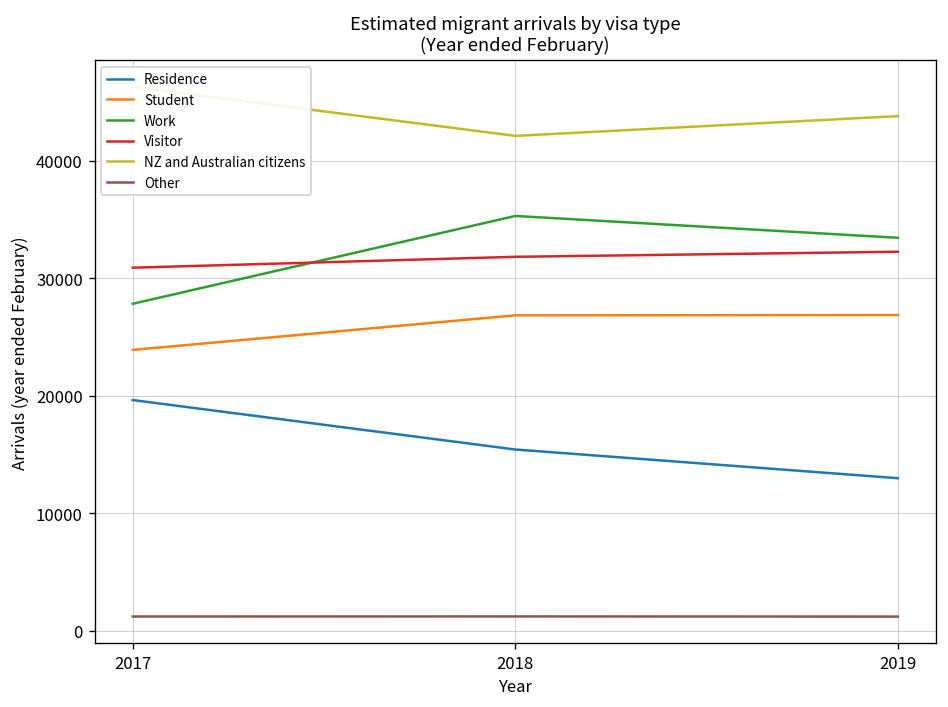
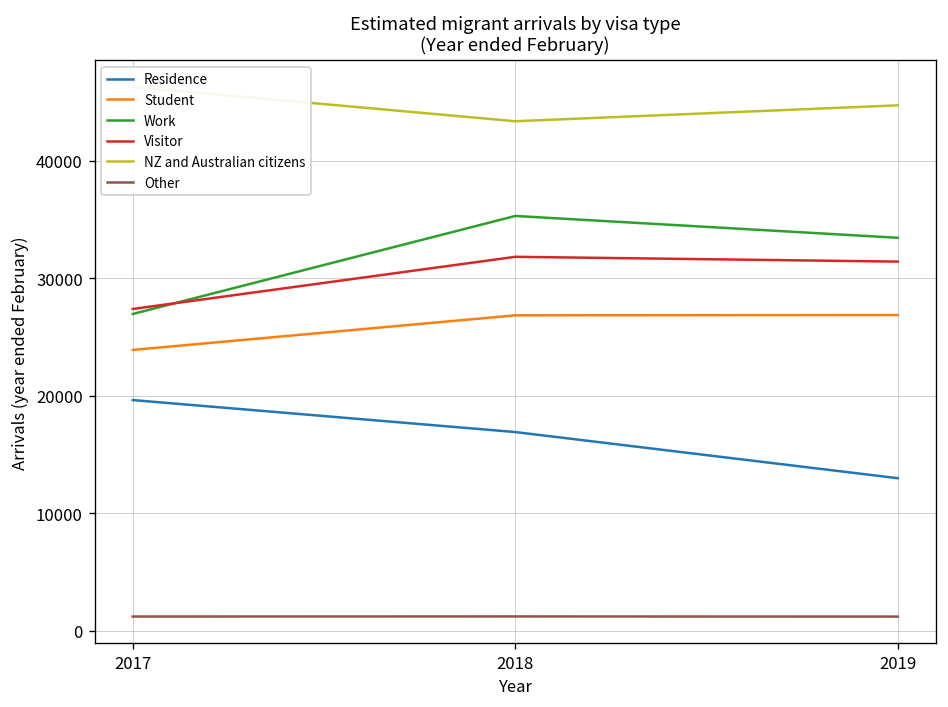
Work, 2017: 28000 -> 27000
Visitor, 2017: 31000 -> 27000
Residence, 2018: 15000 -> 17000
NZ and Australian citizens, 2018: 42000 -> 43000
Visitor, 2019: 32000 -> 31000
NZ and Australian citizens, 2019: 44000 -> 45000
